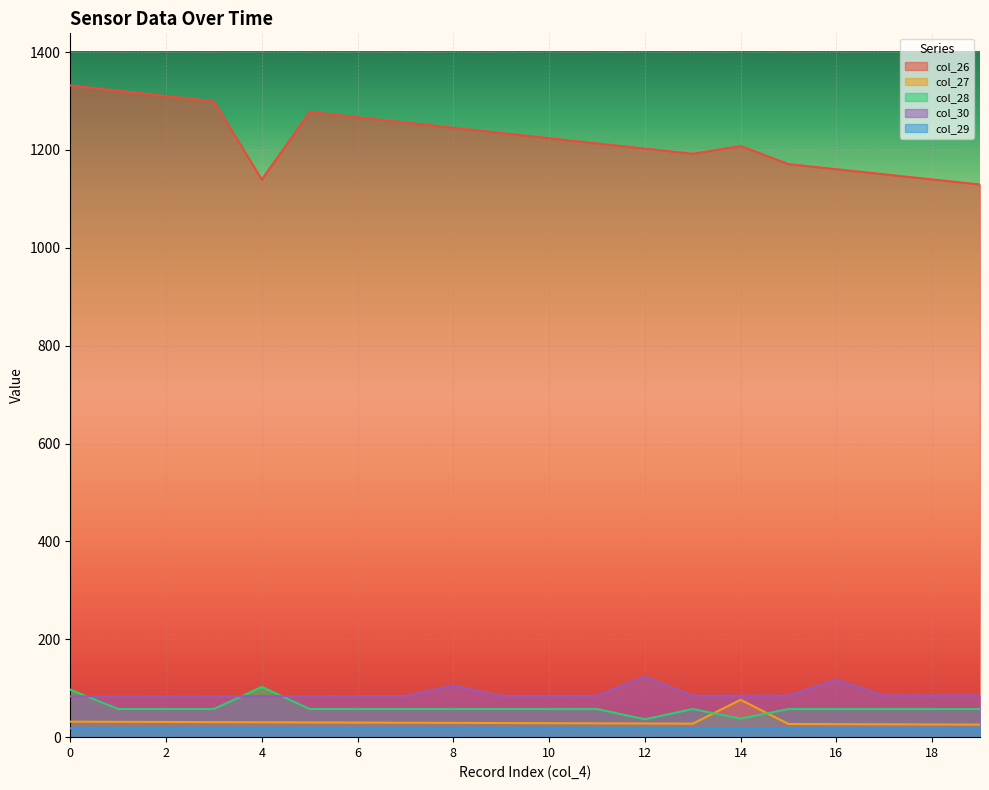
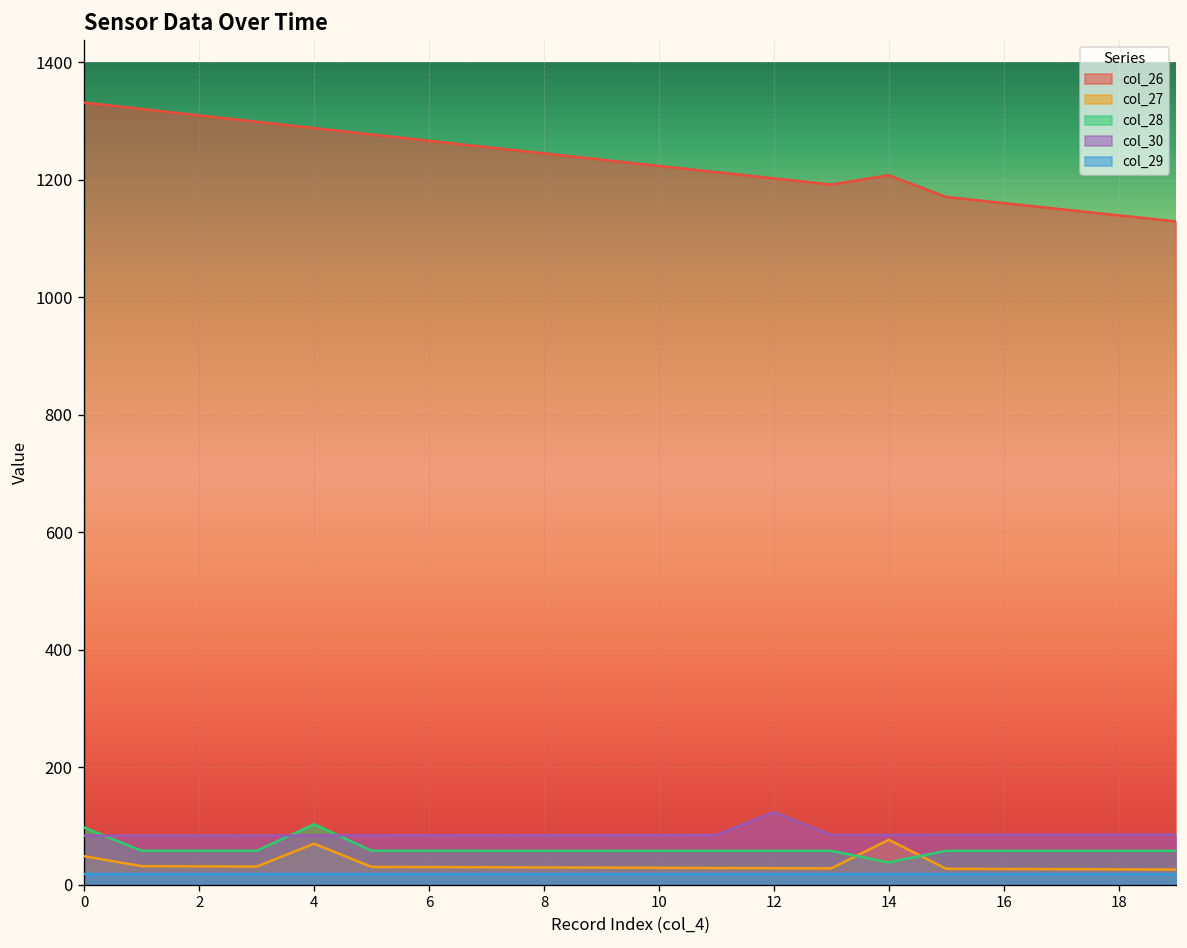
col_27, 0: 30 -> 50
col_26, 4: 1140 -> 1290
col_27, 4: 30 -> 70
col_30, 8: 110 -> 80
col_28, 12: 40 -> 60
col_30, 16: 120 -> 80
